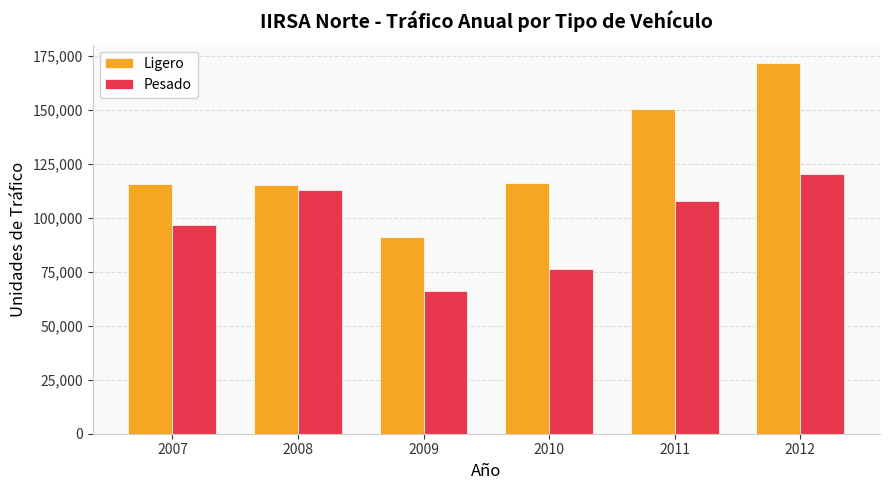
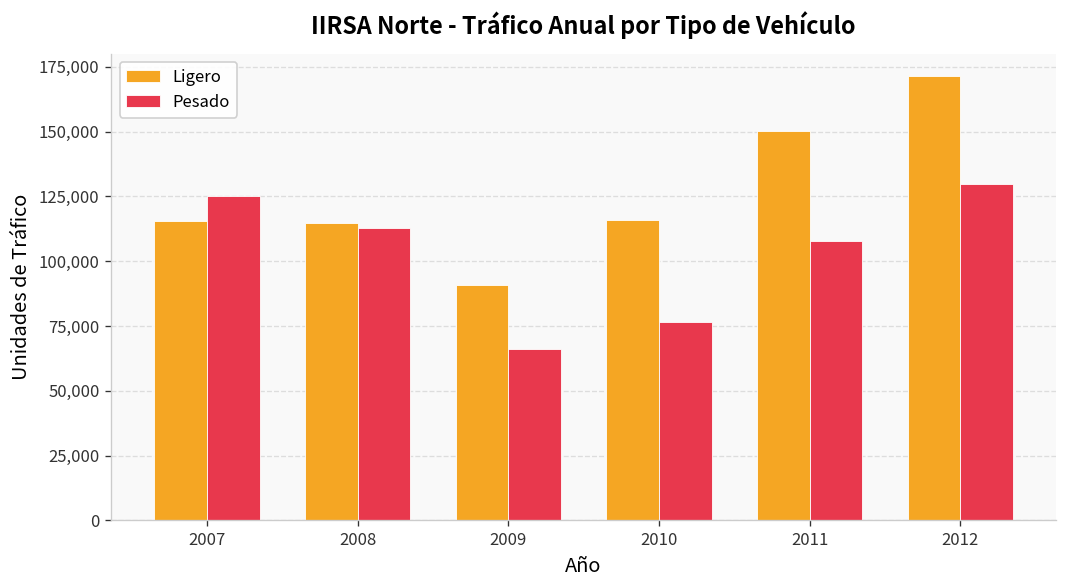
Pesado, 2007: 97,000 -> 125,000
Pesado, 2012: 120,000 -> 130,000
